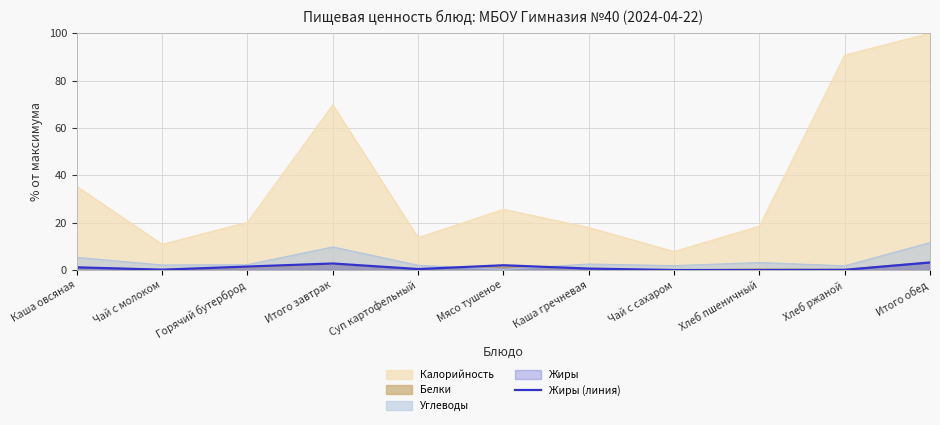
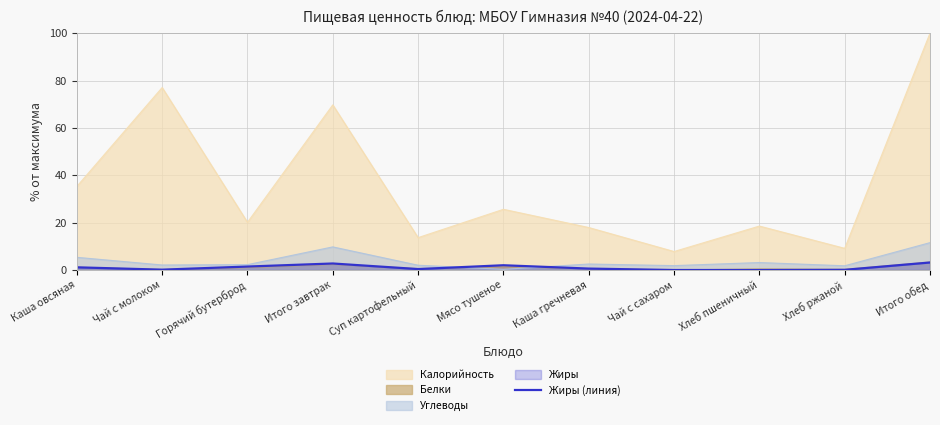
Калорийность, Чай с молоком: 11 -> 77
Калорийность, Хлеб ржаной: 91 -> 9
